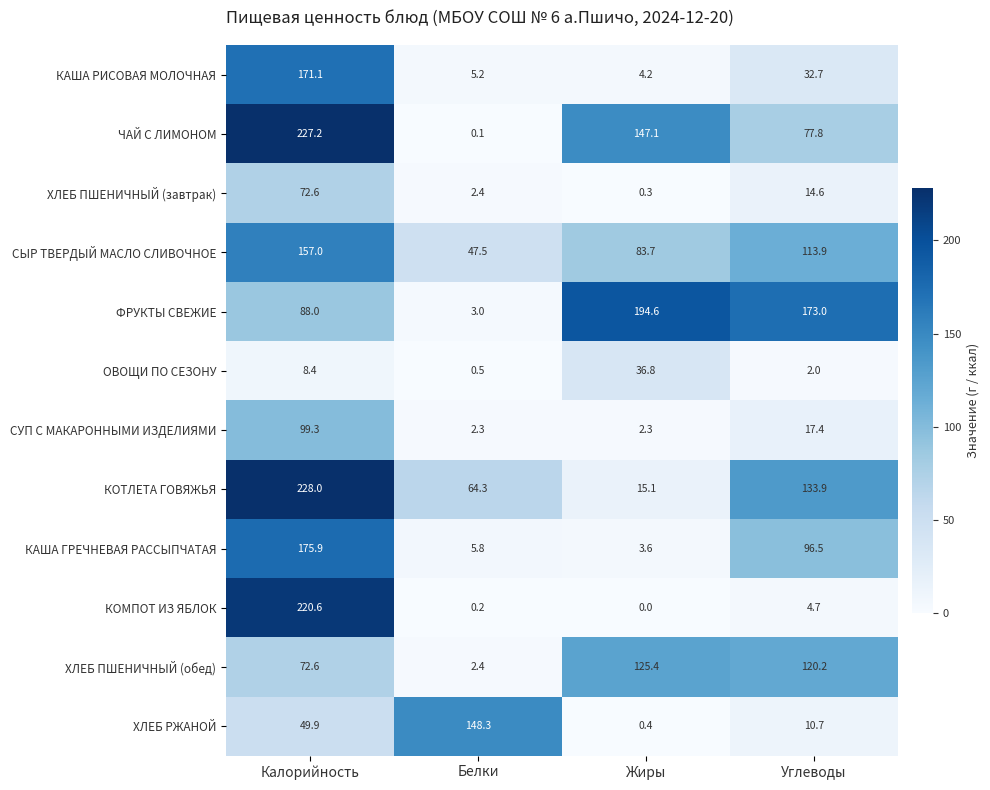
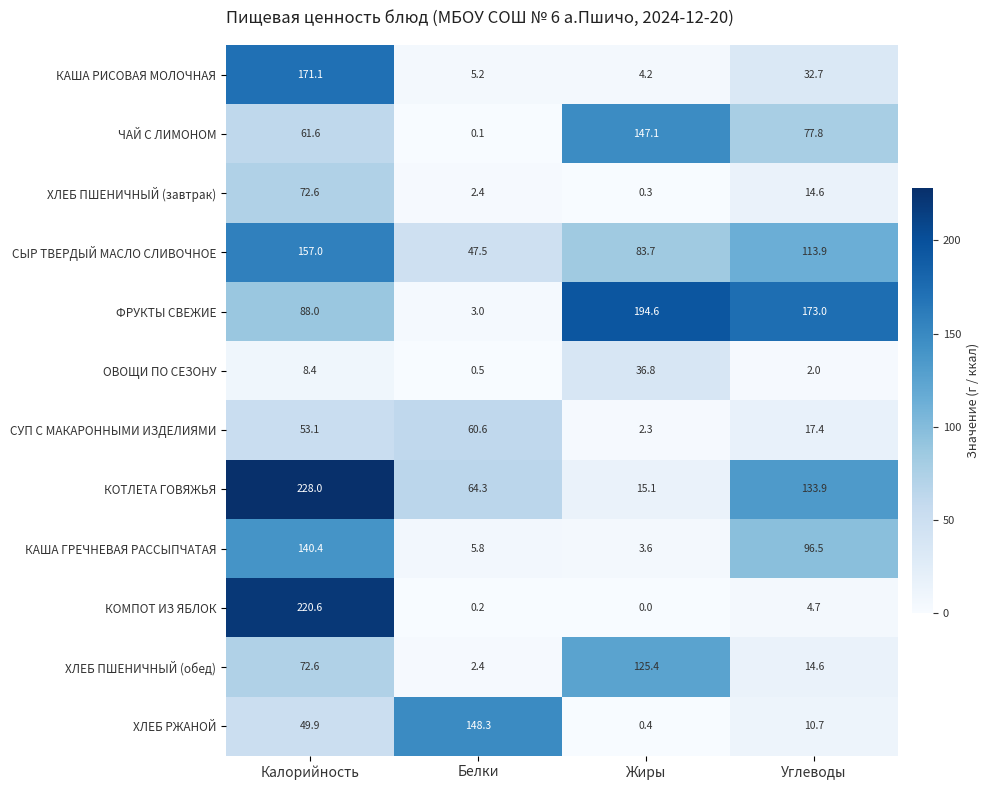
ЧАЙ С ЛИМОНОМ, Калорийность: 227.2 -> 61.6
СУП С МАКАРОННЫМИ ИЗДЕЛИЯМИ, Калорийность: 99.3 -> 53.1
СУП С МАКАРОННЫМИ ИЗДЕЛИЯМИ, Белки: 2.3 -> 60.6
КАША ГРЕЧНЕВАЯ РАССЫПЧАТАЯ, Калорийность: 175.9 -> 140.4
ХЛЕБ ПШЕНИЧНЫЙ (обед), Углеводы: 120.2 -> 14.6
